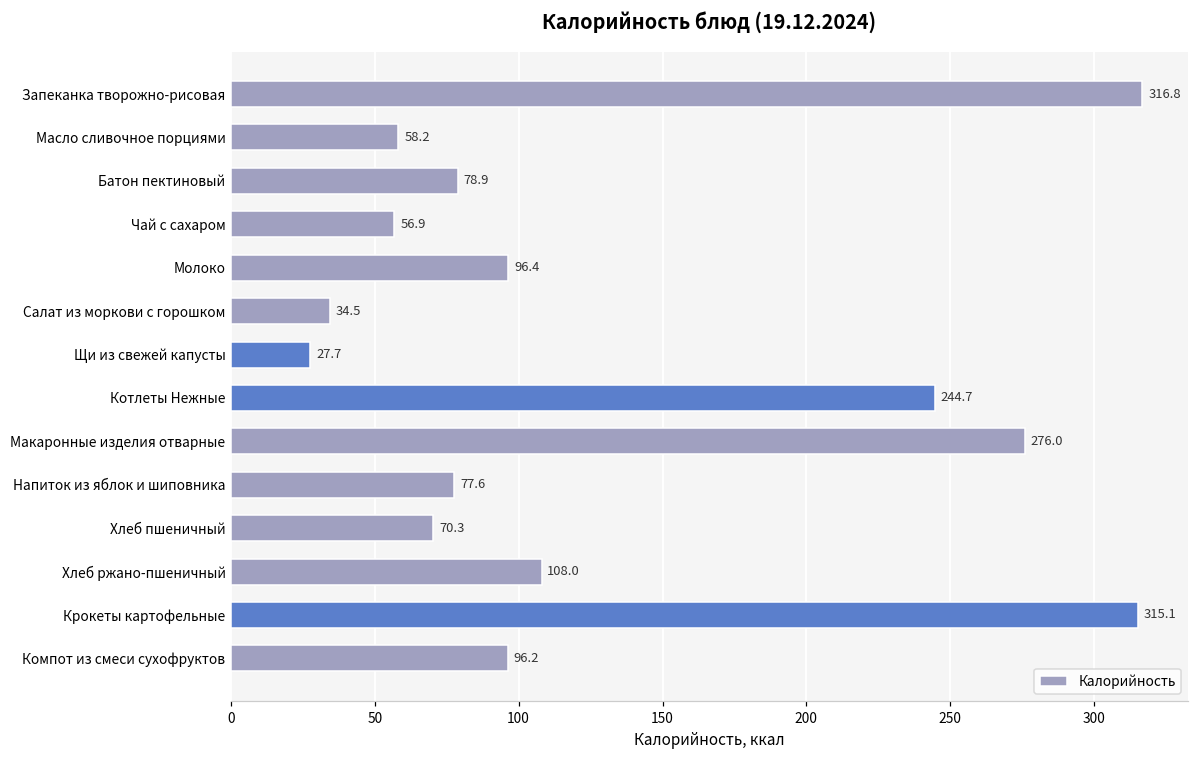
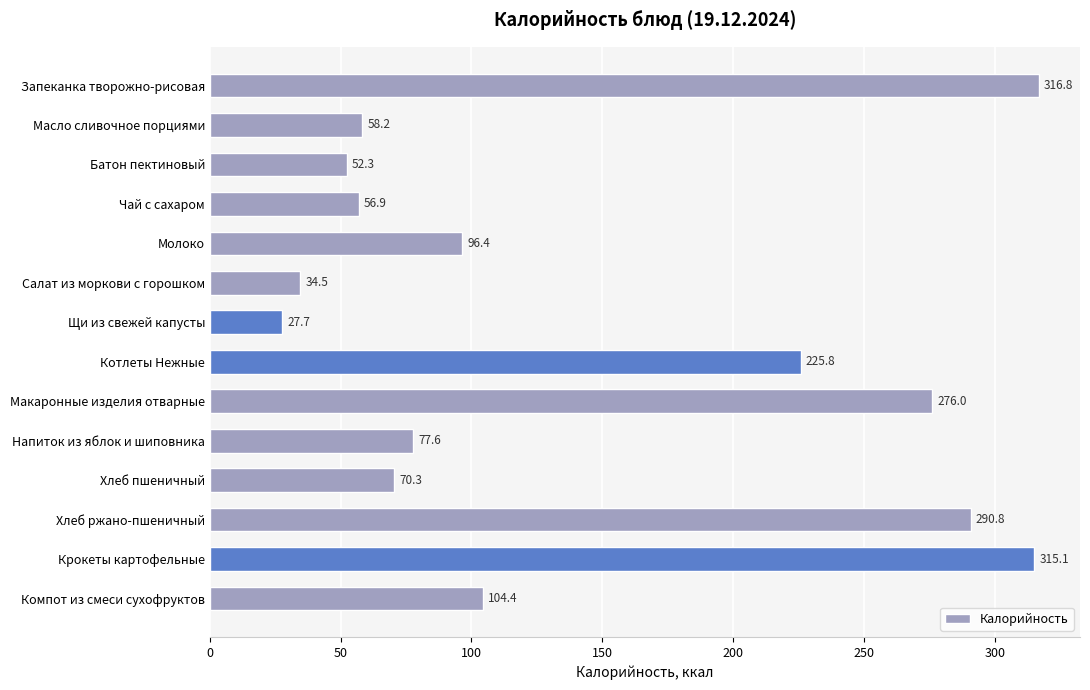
Батон пектиновый: 78.9 -> 52.3
Котлеты Нежные: 244.7 -> 225.8
Хлеб ржано-пшеничный: 108.0 -> 290.8
Компот из смеси сухофруктов: 96.2 -> 104.4
